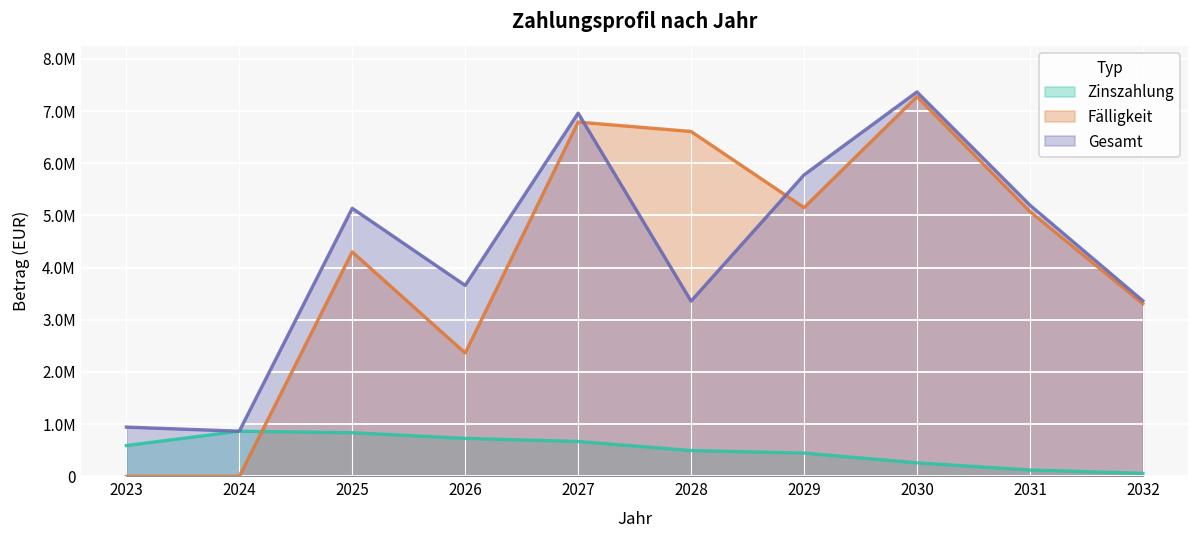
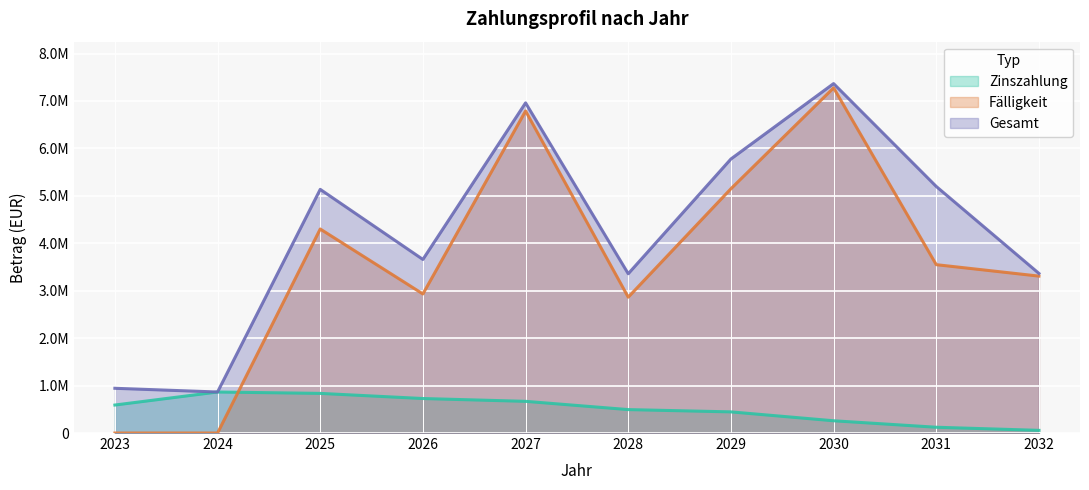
Fälligkeit, 2026: 2400000 -> 2900000
Fälligkeit, 2028: 6600000 -> 2900000
Fälligkeit, 2031: 5100000 -> 3500000
